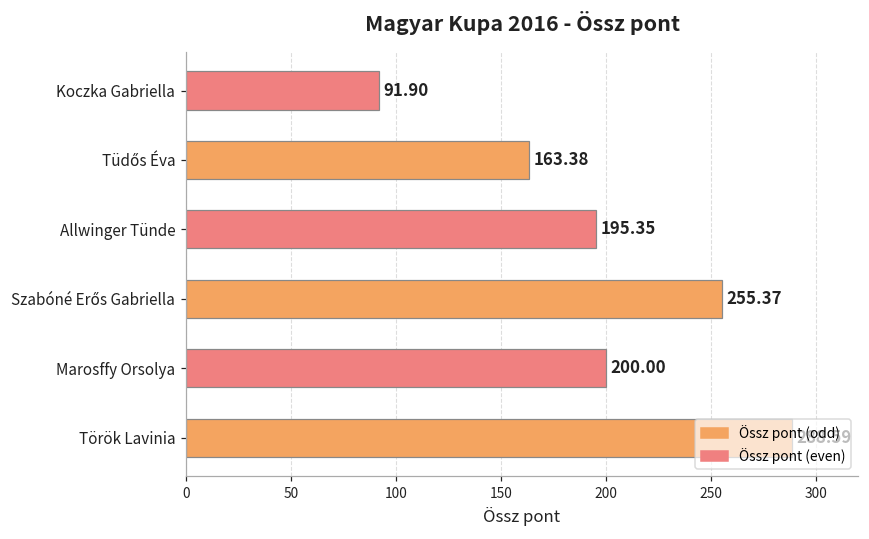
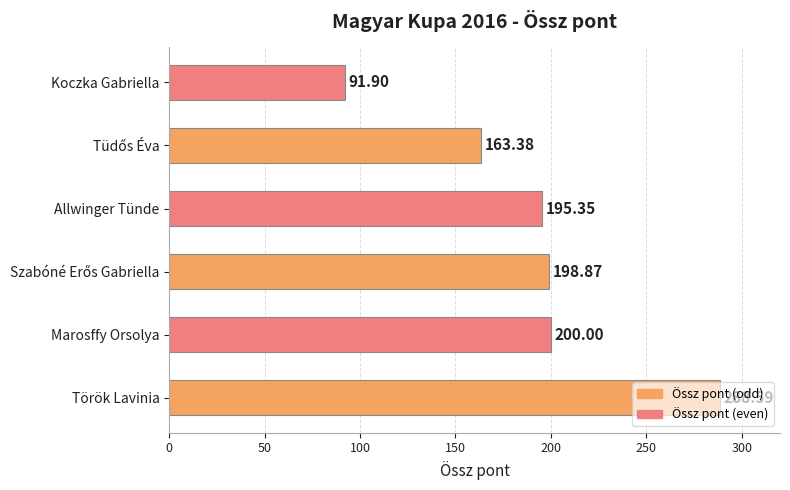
Szabóné Erős Gabriella: 255.37 -> 198.87
